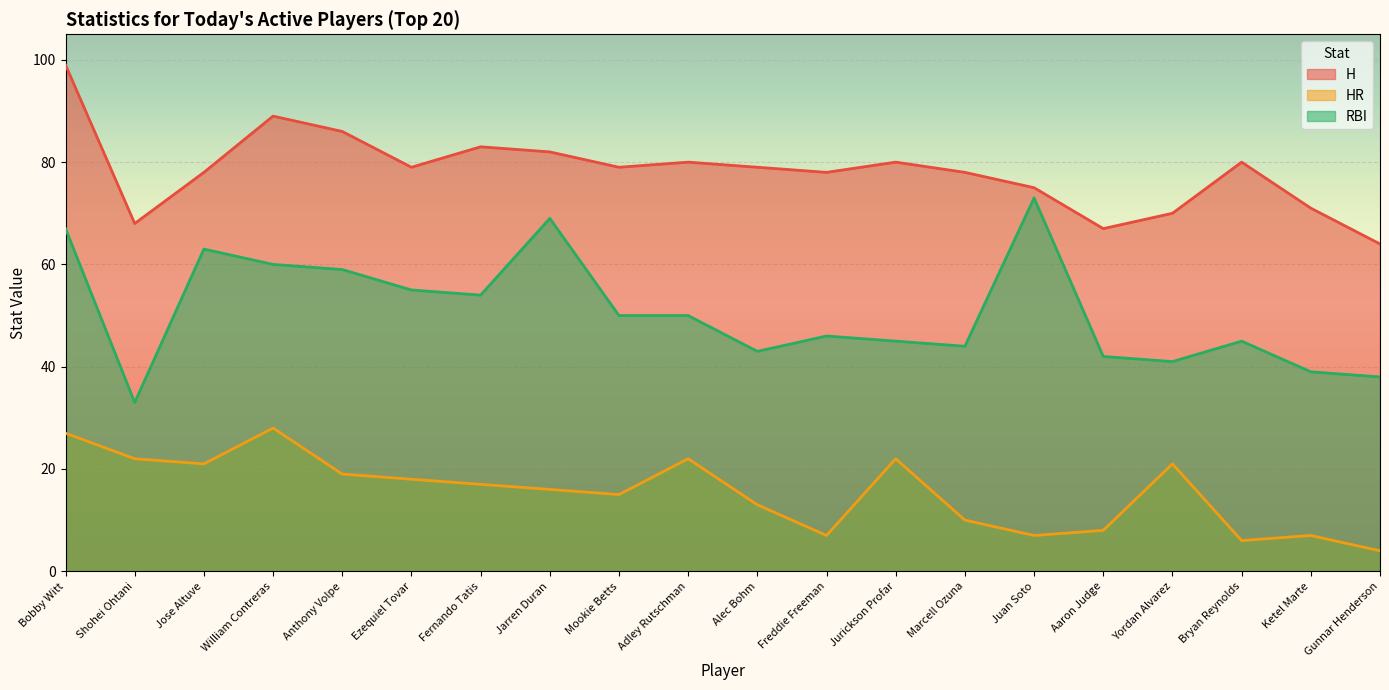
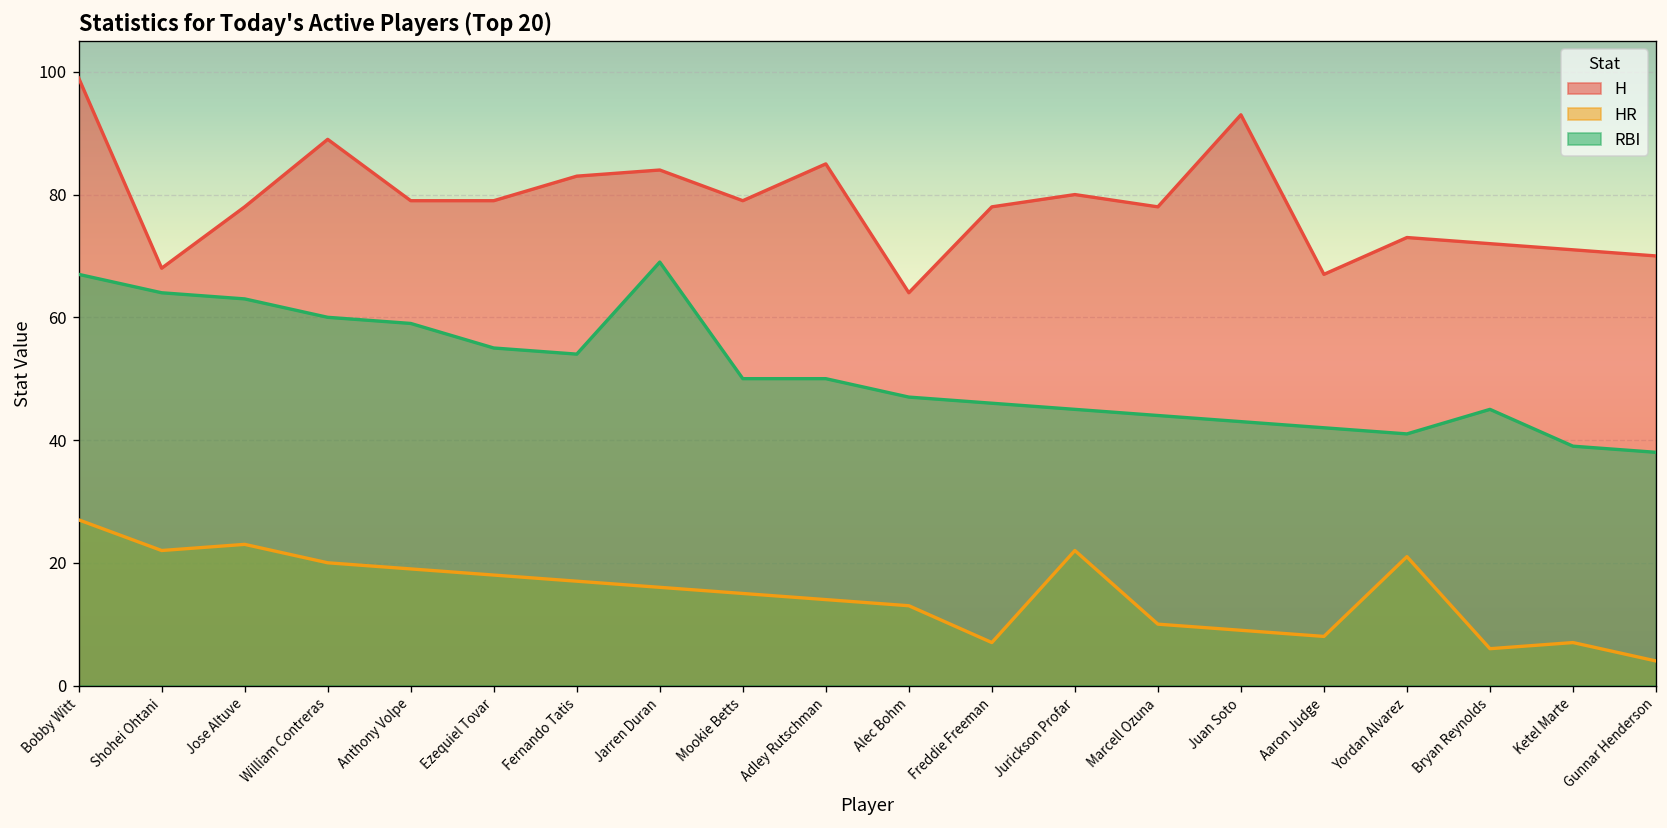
RBI, Shohei Ohtani: 33 -> 64
HR, Jose Altuve: 21 -> 23
HR, William Contreras: 28 -> 20
H, Anthony Volpe: 86 -> 79
H, Jarren Duran: 82 -> 84
H, Adley Rutschman: 80 -> 85
HR, Adley Rutschman: 22 -> 14
H, Alec Bohm: 79 -> 64
RBI, Alec Bohm: 43 -> 47
H, Juan Soto: 75 -> 93
HR, Juan Soto: 7 -> 9
RBI, Juan Soto: 73 -> 43
H, Yordan Alvarez: 70 -> 73
H, Bryan Reynolds: 80 -> 72
H, Gunnar Henderson: 64 -> 70
